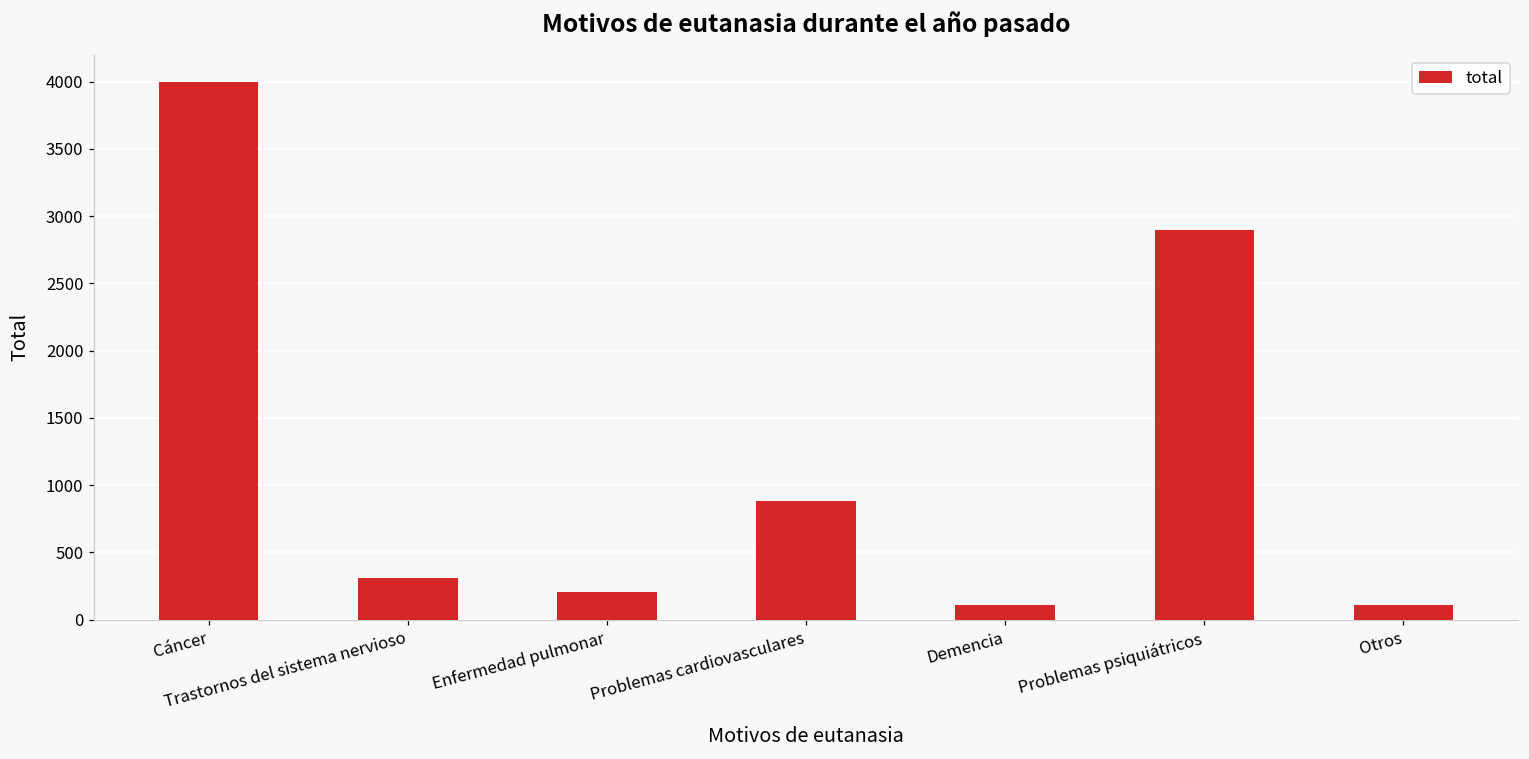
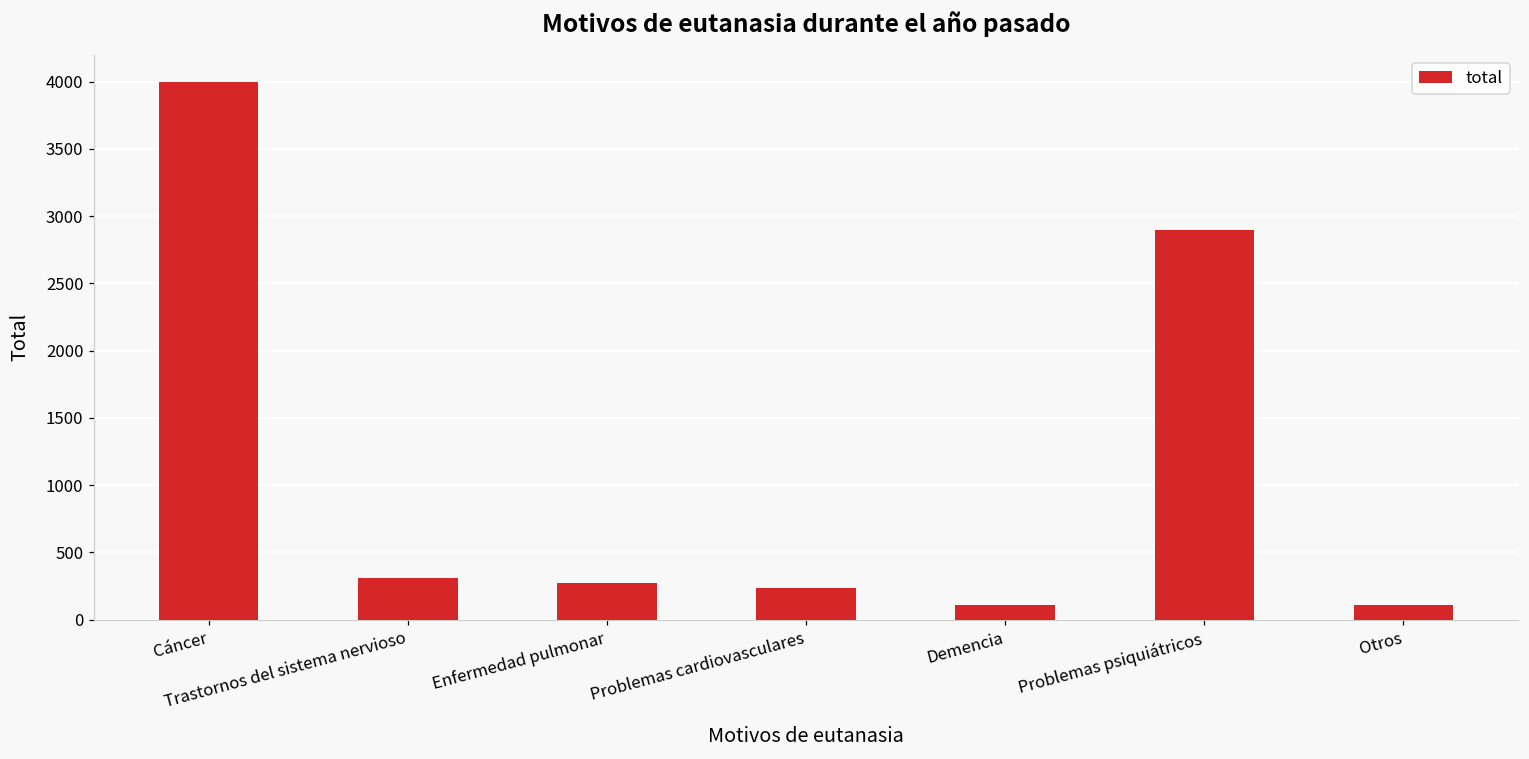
Enfermedad pulmonar: 210 -> 280
Problemas cardiovasculares: 880 -> 230
